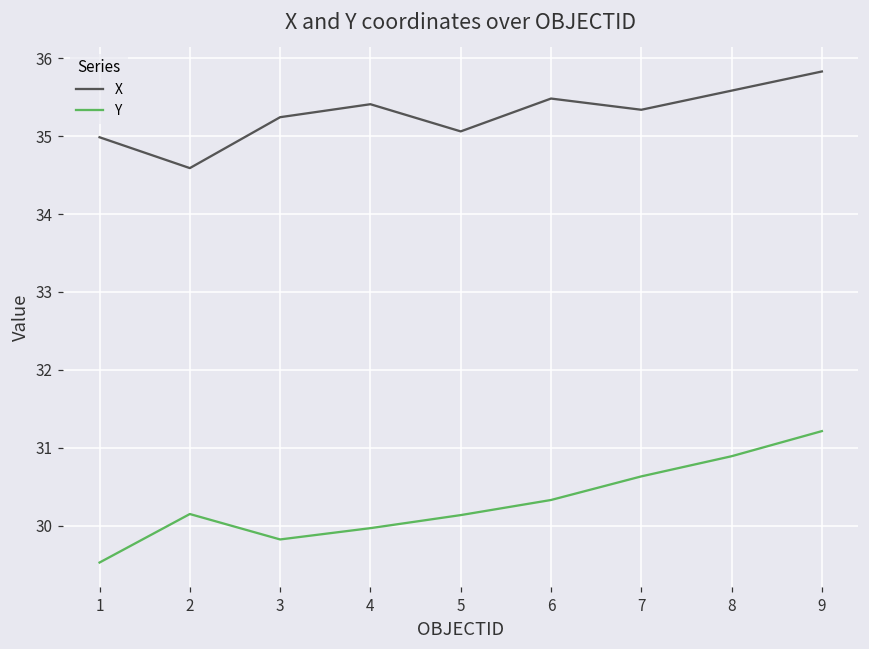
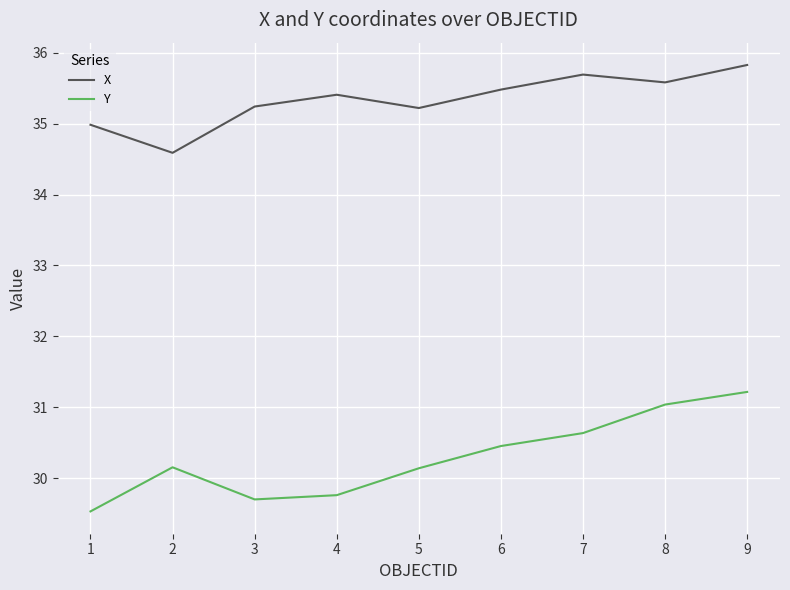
Y, 3: 29.8 -> 29.7
Y, 4: 30.0 -> 29.8
X, 5: 35.1 -> 35.2
Y, 6: 30.3 -> 30.5
X, 7: 35.3 -> 35.7
Y, 8: 30.9 -> 31.0
